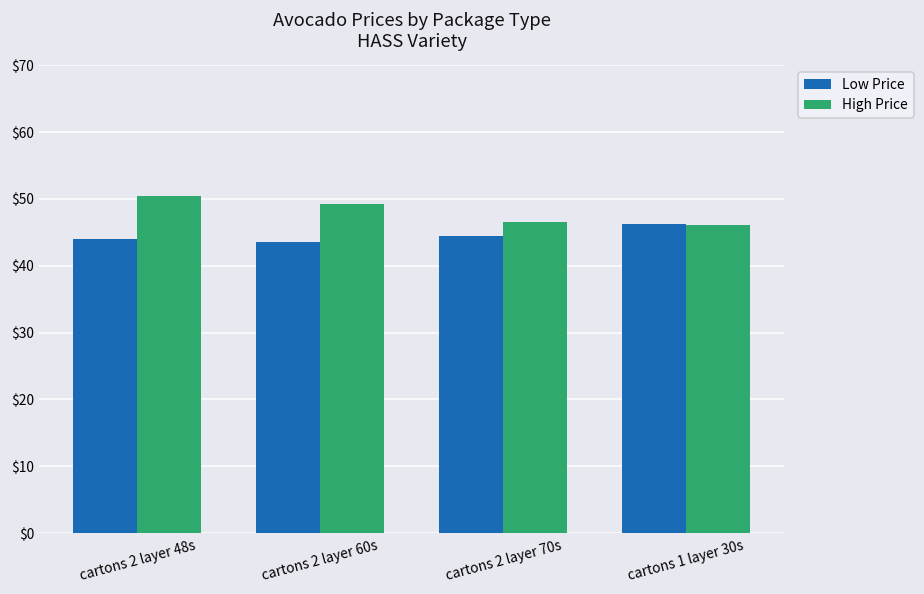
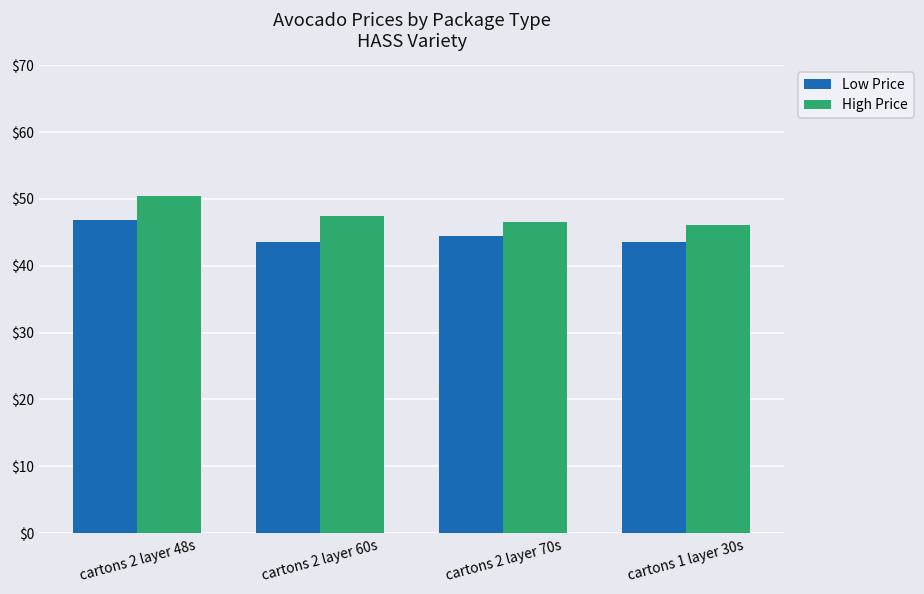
Low Price, cartons 2 layer 48s: $44 -> $47
High Price, cartons 2 layer 60s: $49 -> $48
Low Price, cartons 1 layer 30s: $46 -> $44
